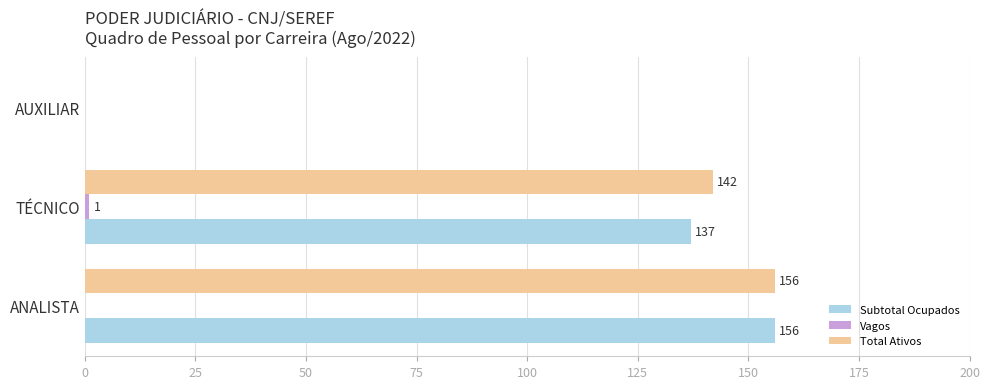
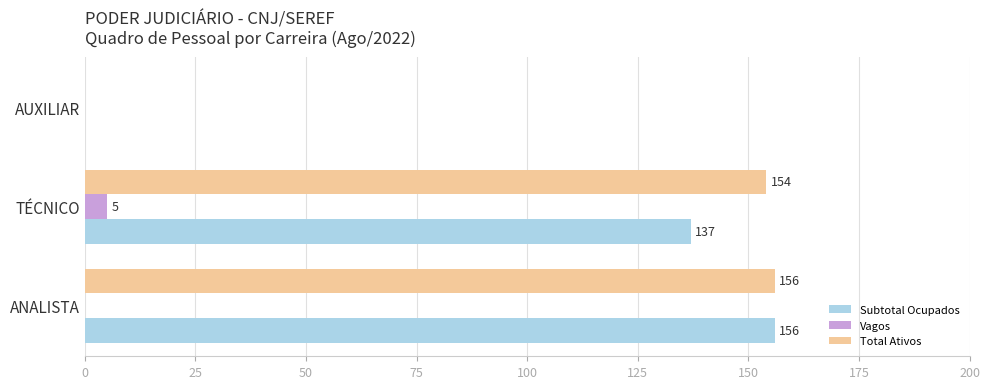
Total Ativos, TÉCNICO: 142 -> 154
Vagos, TÉCNICO: 1 -> 5
